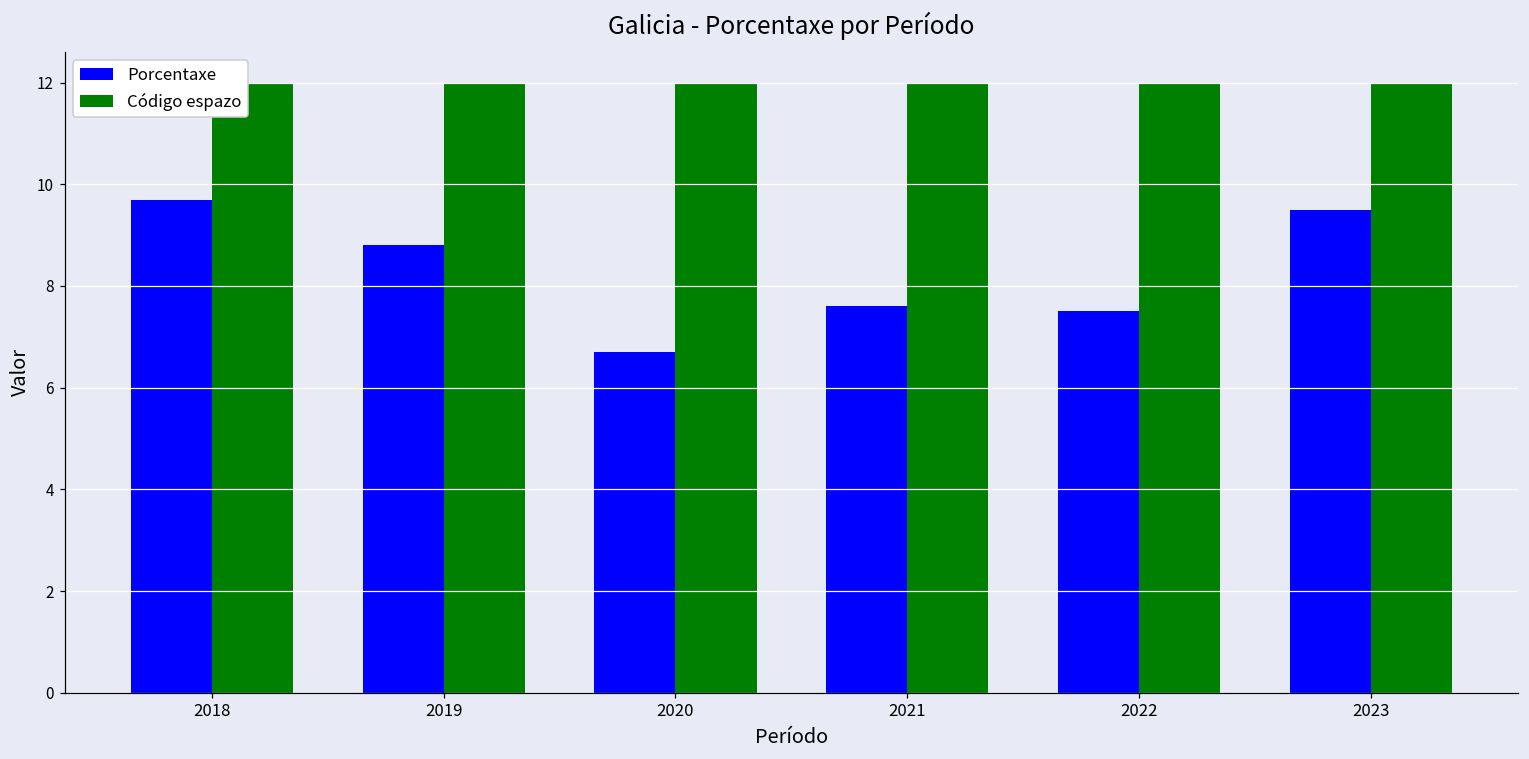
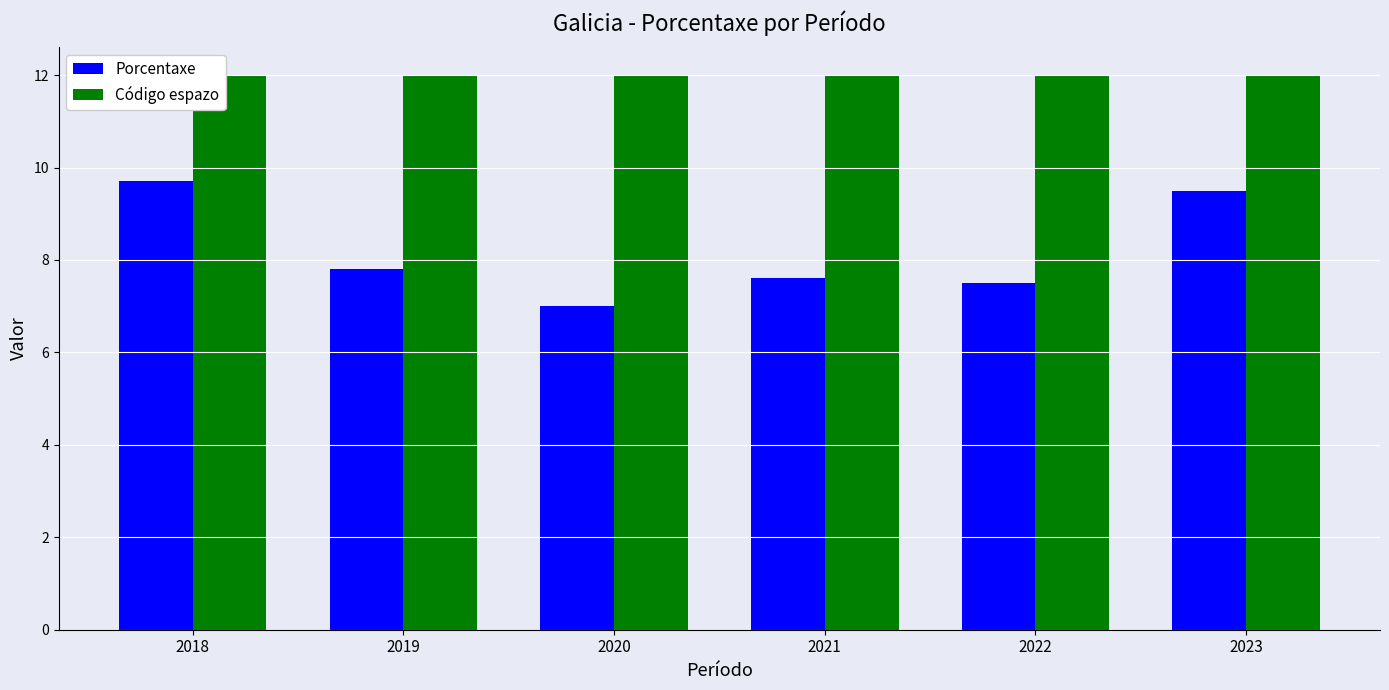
Porcentaxe, 2019: 8.8 -> 7.8
Porcentaxe, 2020: 6.7 -> 7.0
